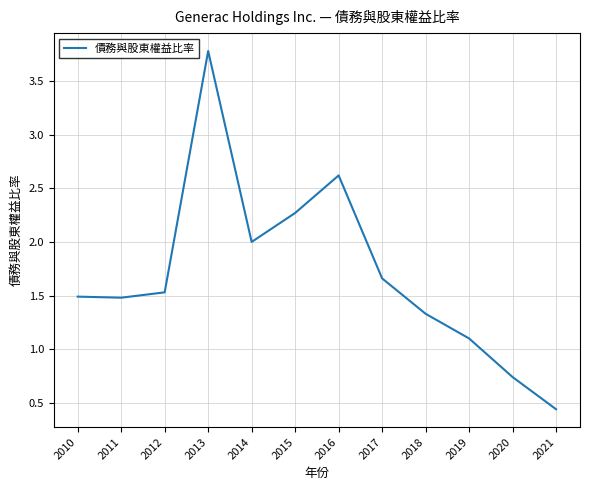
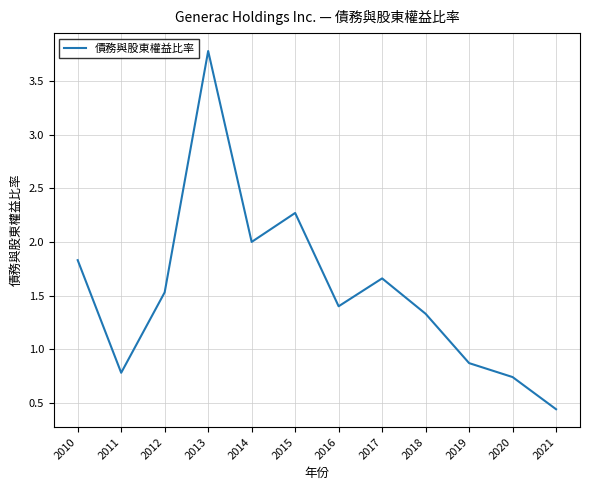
2010: 1.49 -> 1.83
2011: 1.48 -> 0.78
2016: 2.62 -> 1.40
2019: 1.10 -> 0.87
